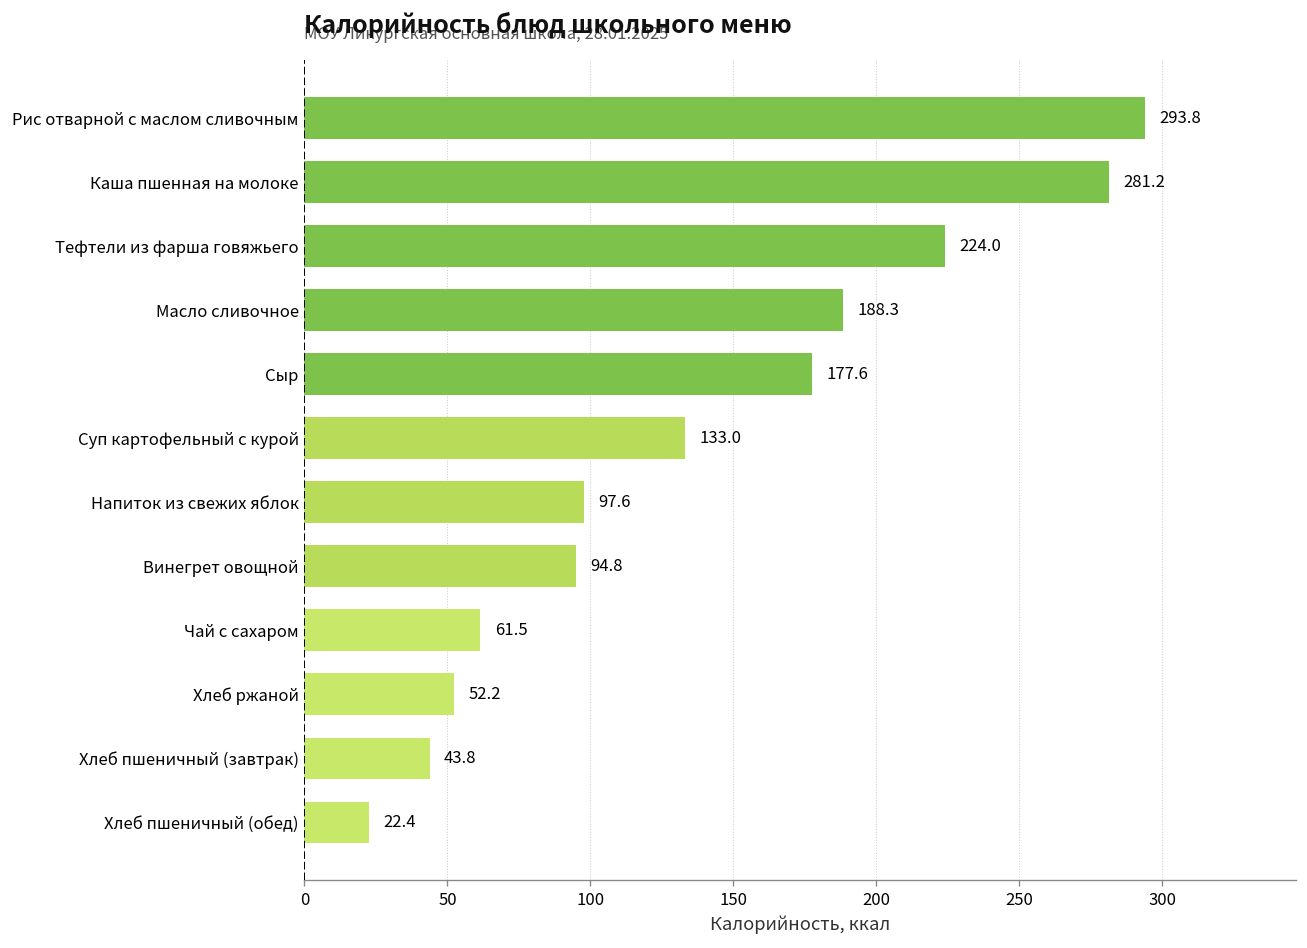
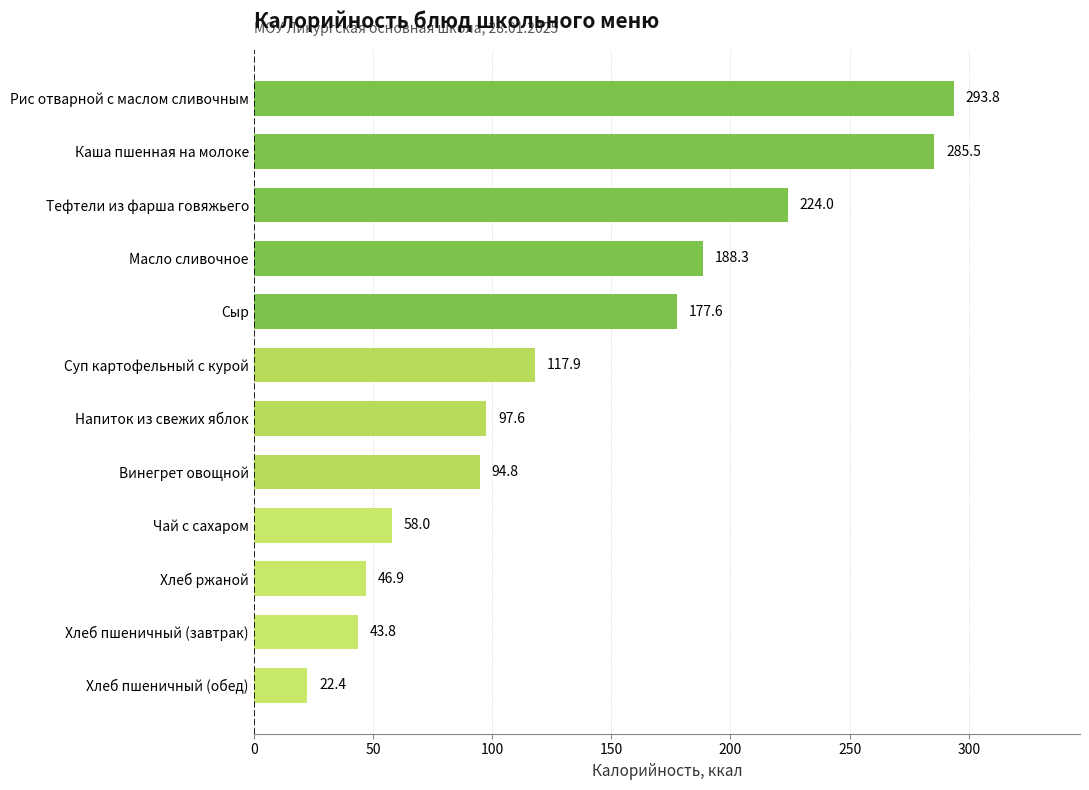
Каша пшенная на молоке: 281.2 -> 285.5
Суп картофельный с курой: 133.0 -> 117.9
Чай с сахаром: 61.5 -> 58.0
Хлеб ржаной: 52.2 -> 46.9
